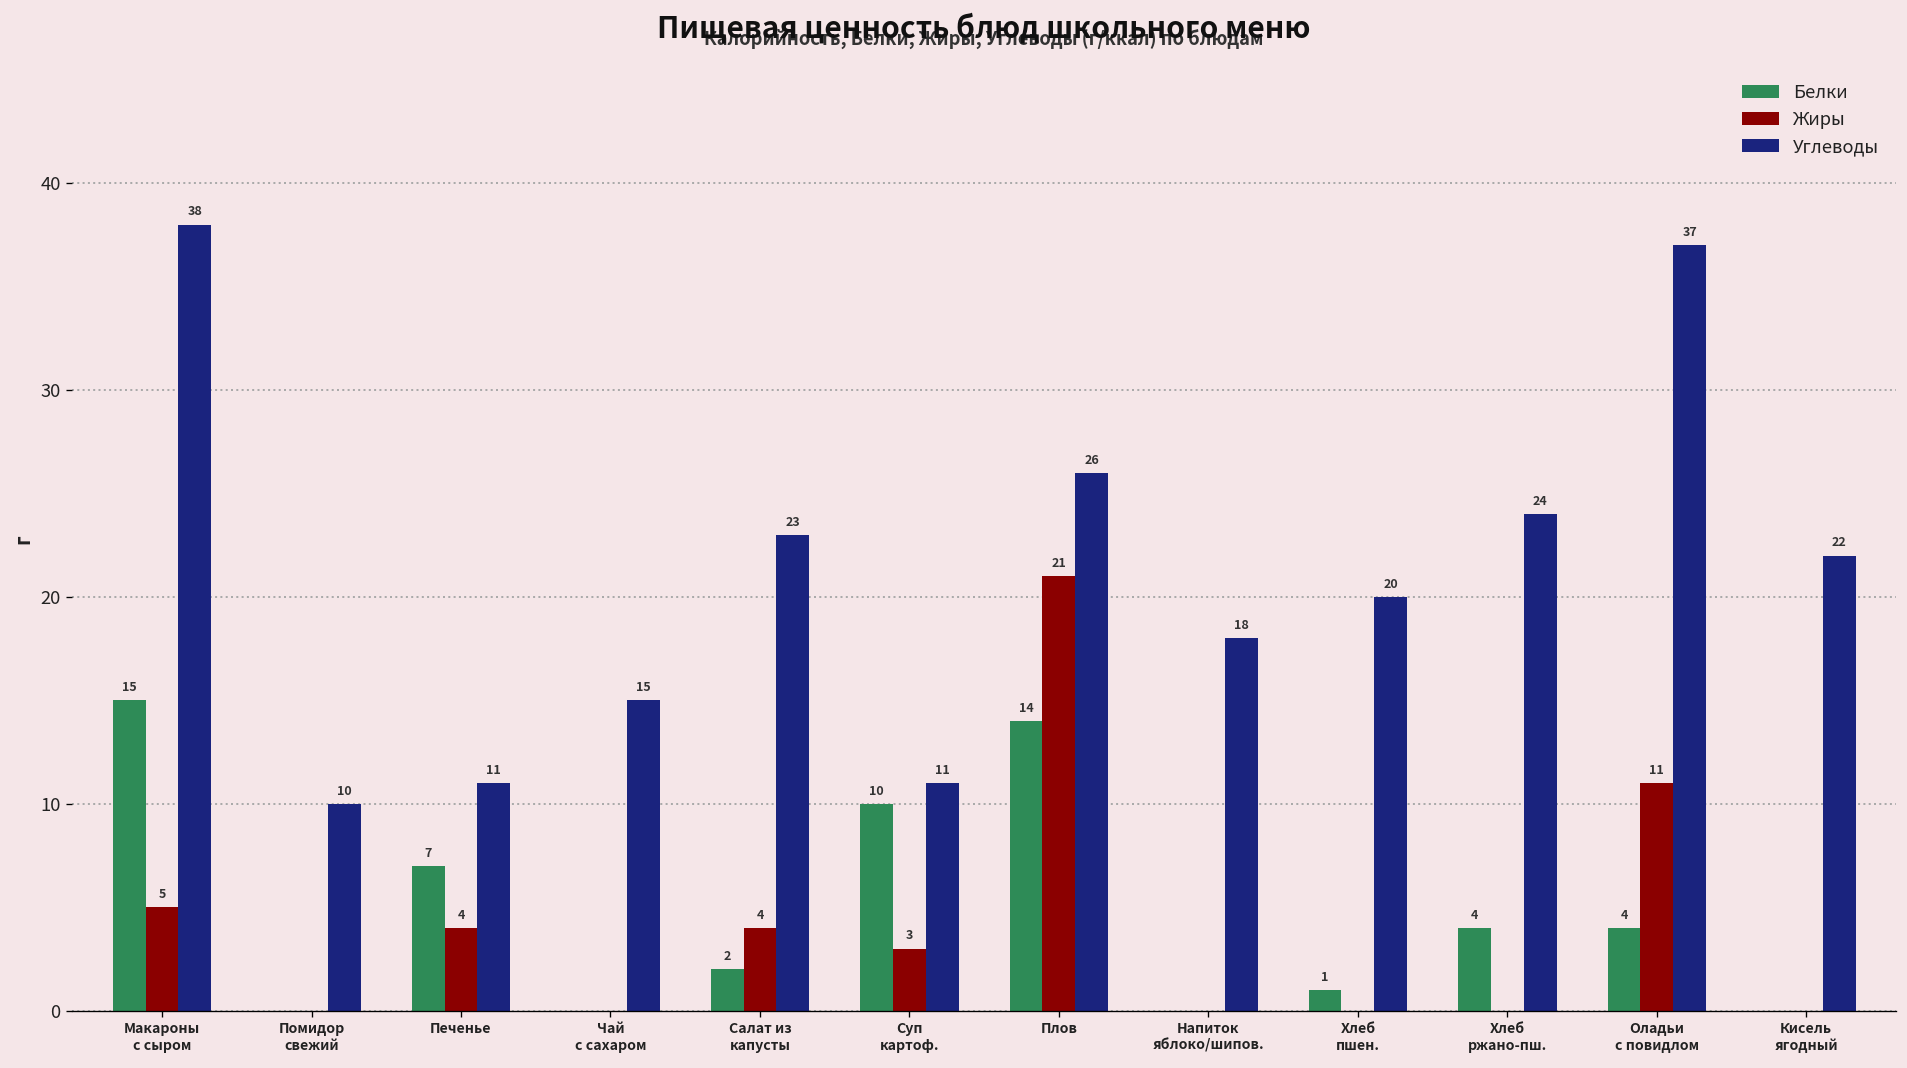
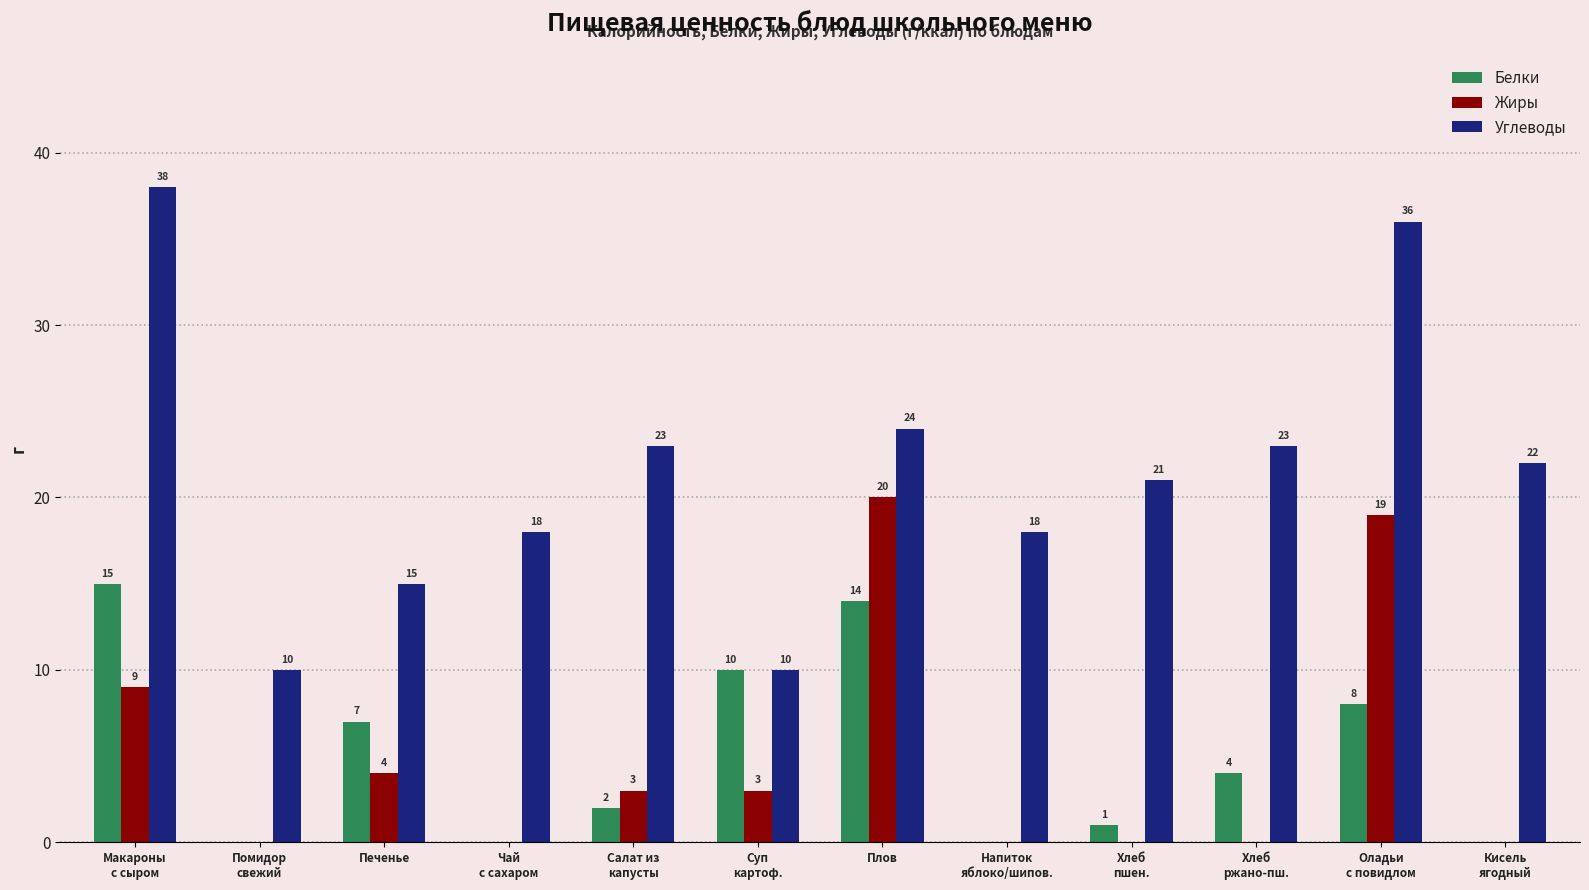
Жиры, Макароны с сыром: 5 -> 9
Углеводы, Печенье: 11 -> 15
Углеводы, Чай с сахаром: 15 -> 18
Жиры, Салат из капусты: 4 -> 3
Углеводы, Суп картоф.: 11 -> 10
Жиры, Плов: 21 -> 20
Углеводы, Плов: 26 -> 24
Углеводы, Хлеб пшен.: 20 -> 21
Углеводы, Хлеб ржано-пш.: 24 -> 23
Белки, Оладьи с повидлом: 4 -> 8
Жиры, Оладьи с повидлом: 11 -> 19
Углеводы, Оладьи с повидлом: 37 -> 36
